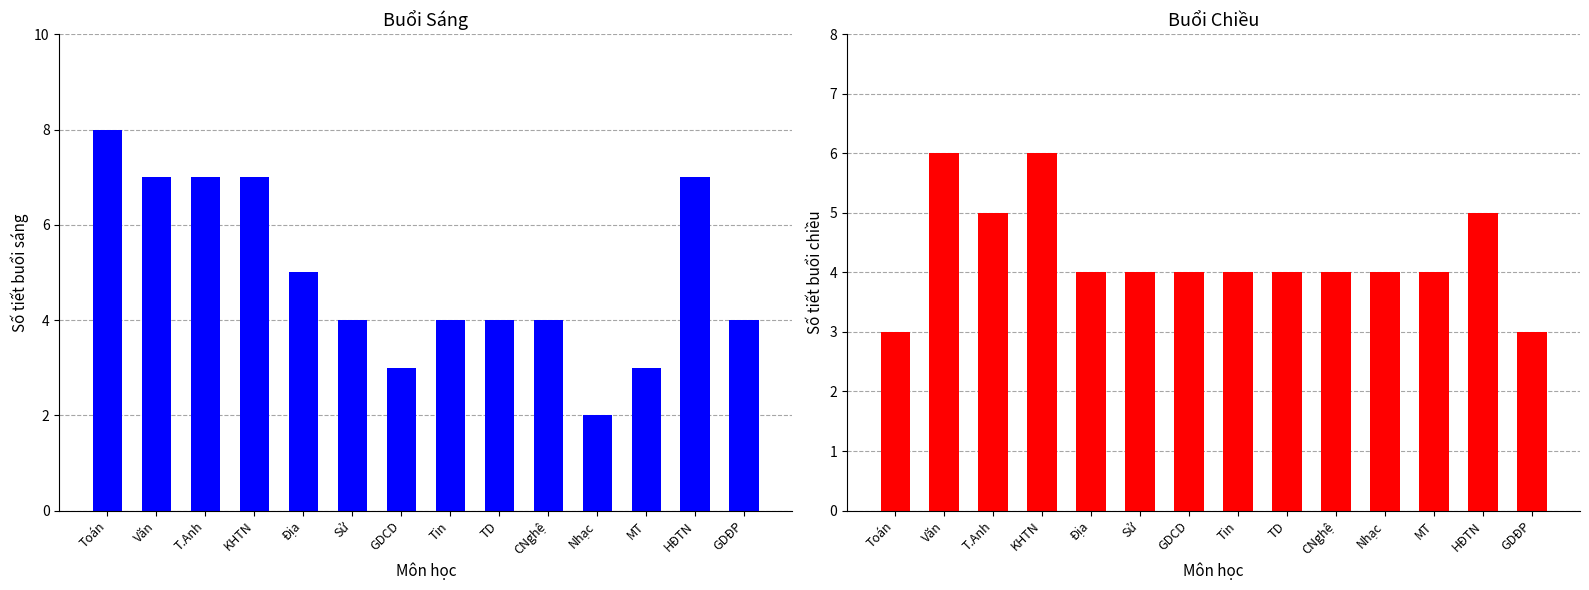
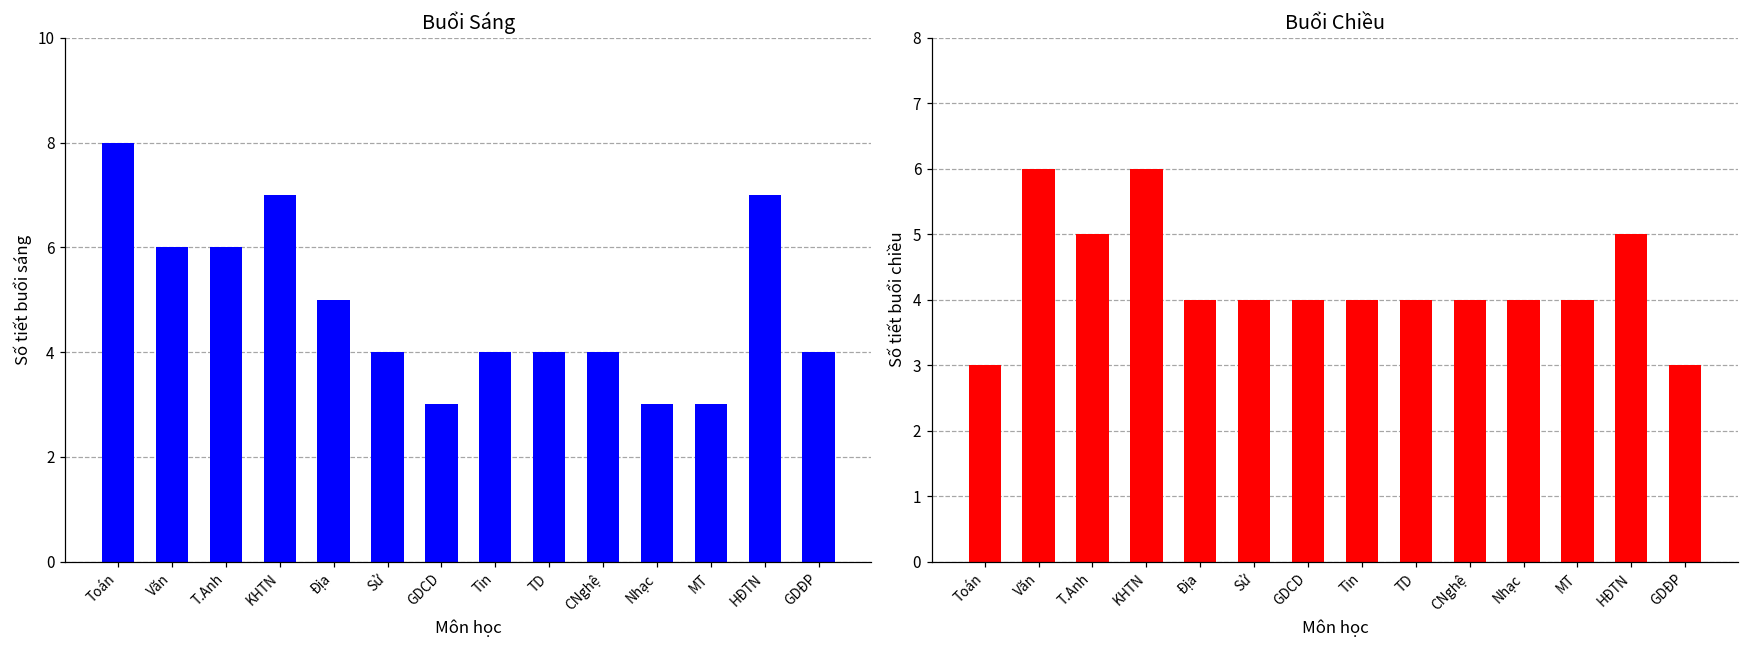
Buổi Sáng, Văn: 7 -> 6
Buổi Sáng, T.Anh: 7 -> 6
Buổi Sáng, Nhạc: 2 -> 3
